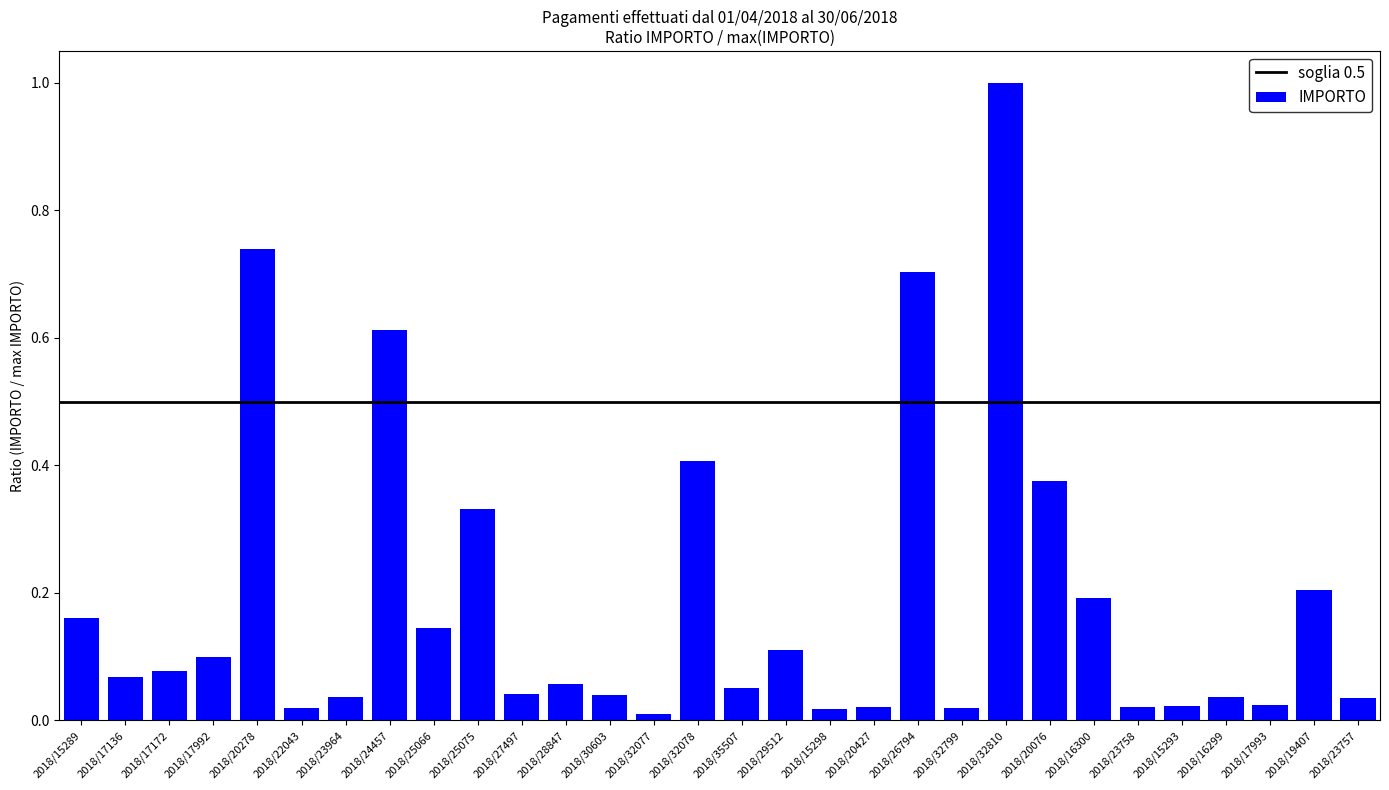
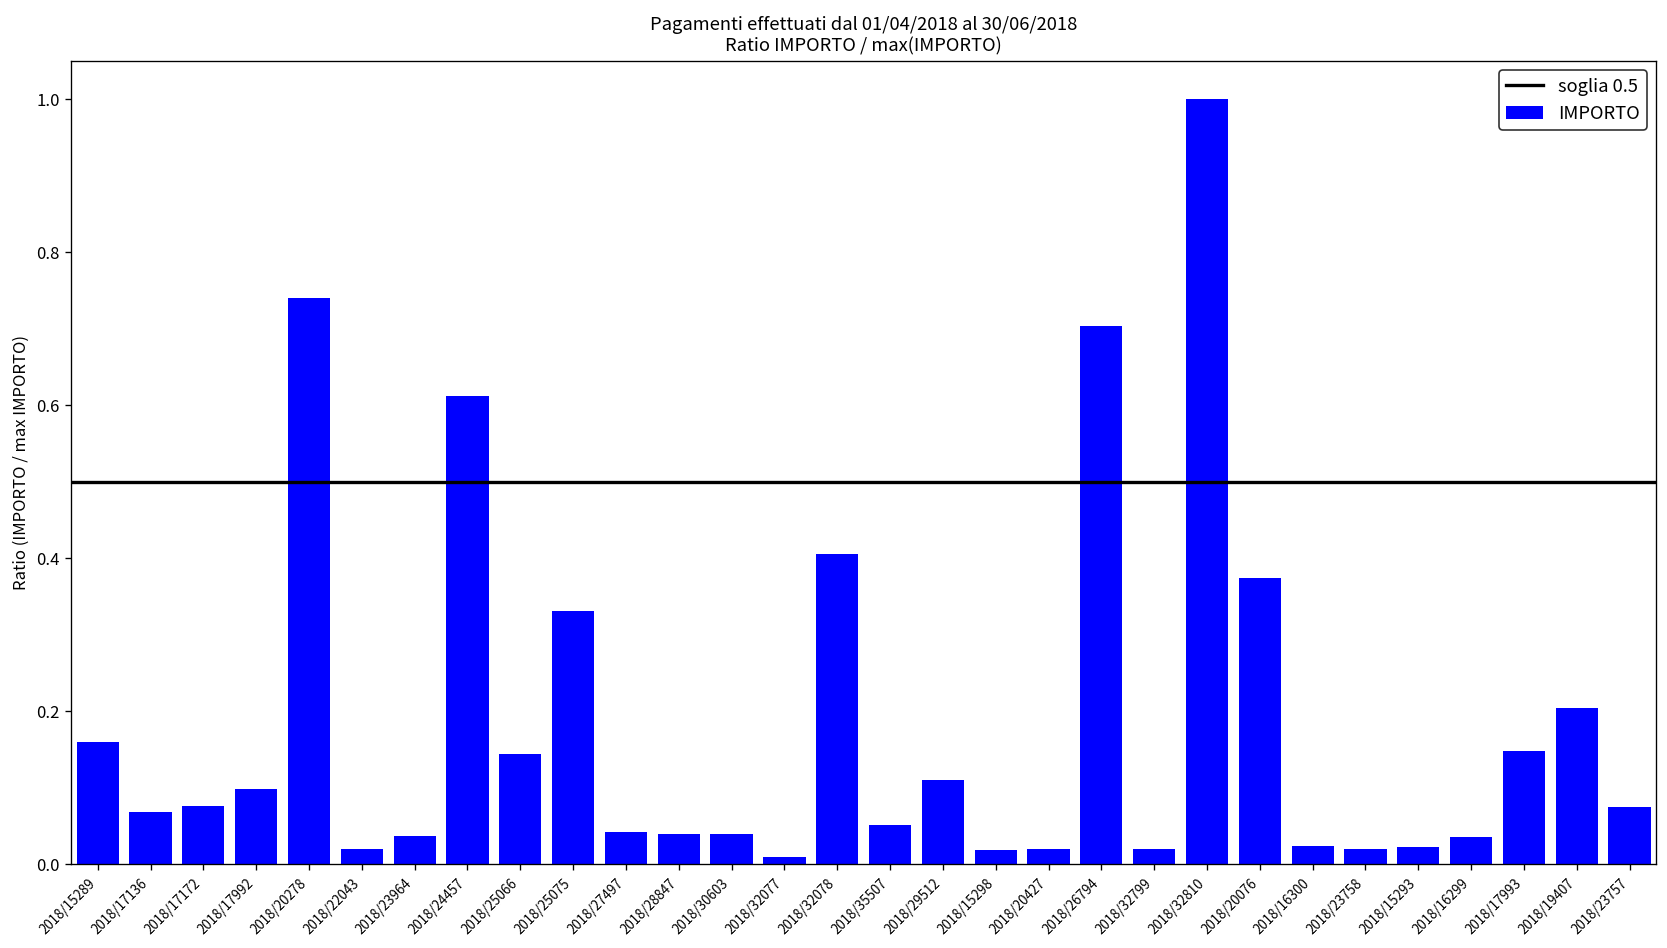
2018/28847: 0.06 -> 0.04
2018/16300: 0.19 -> 0.02
2018/17993: 0.02 -> 0.15
2018/23757: 0.03 -> 0.07
